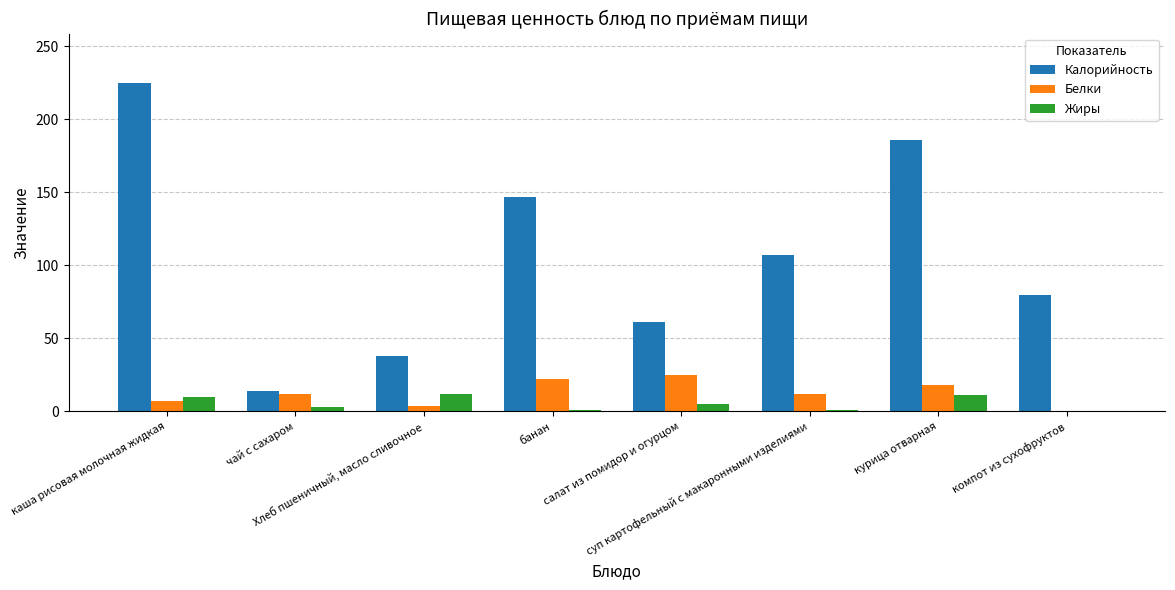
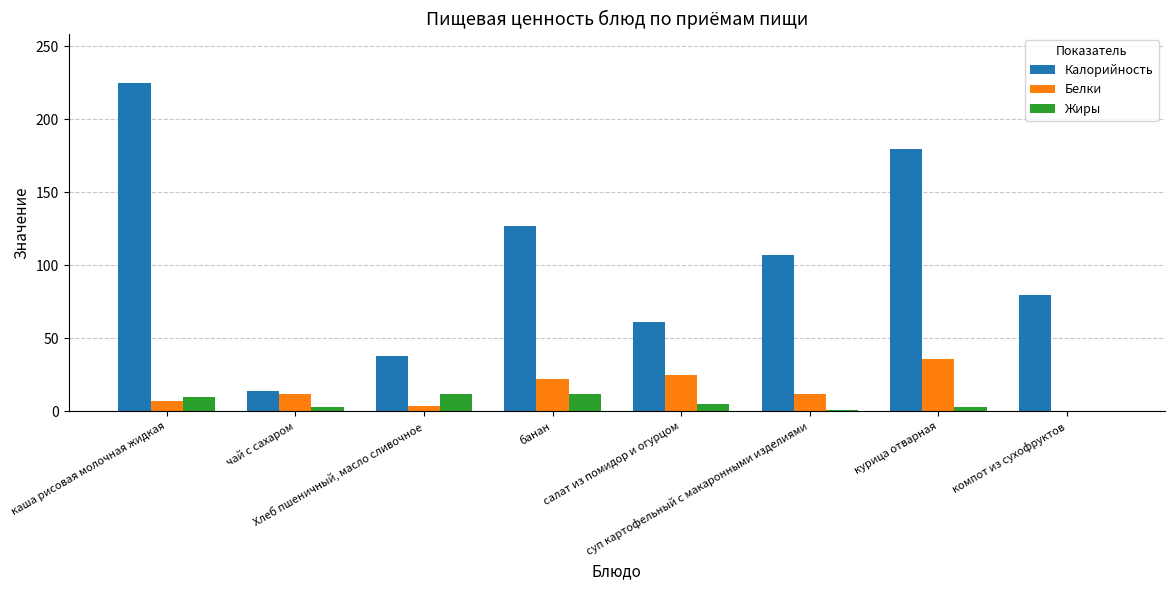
Калорийность, банан: 147 -> 127
Жиры, банан: 1 -> 12
Калорийность, курица отварная: 186 -> 180
Белки, курица отварная: 18 -> 36
Жиры, курица отварная: 11 -> 3
